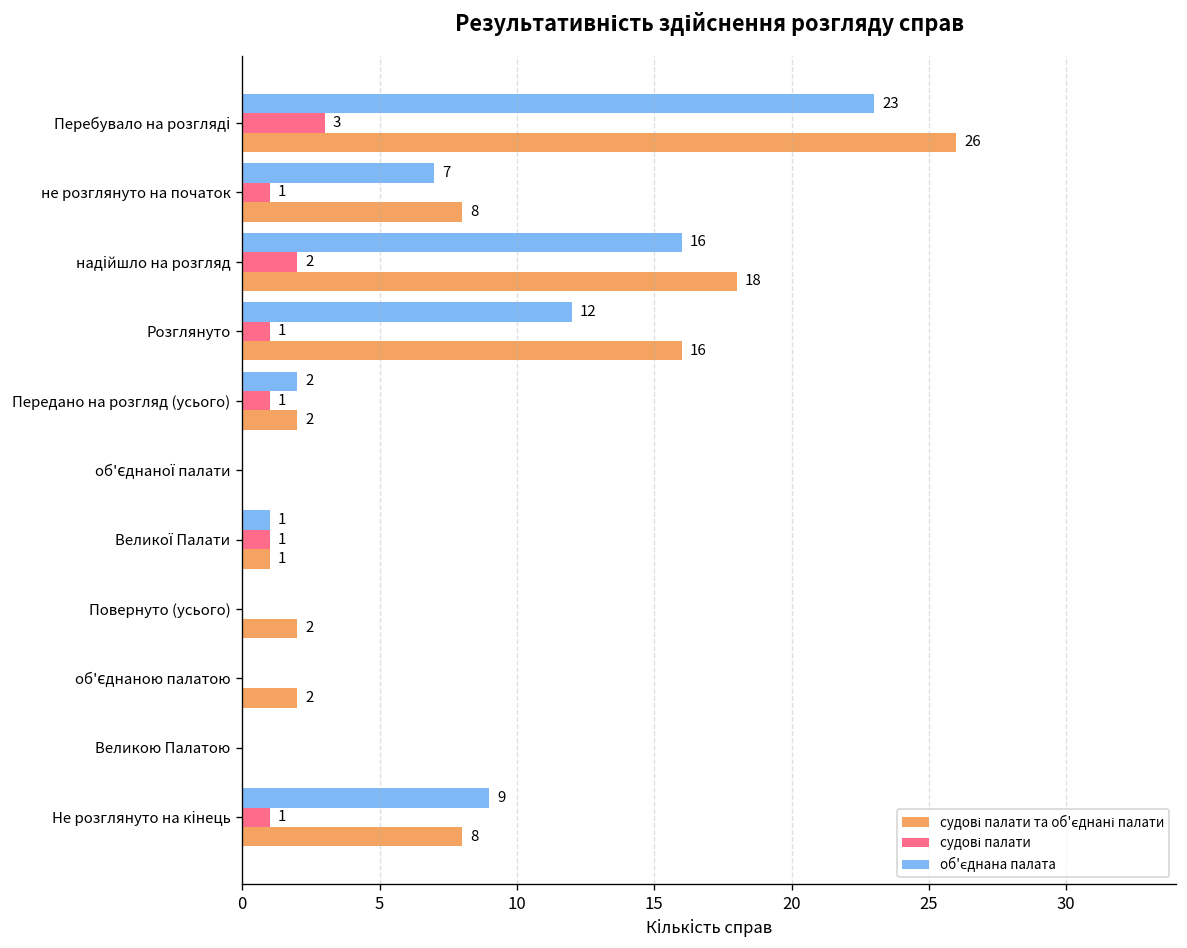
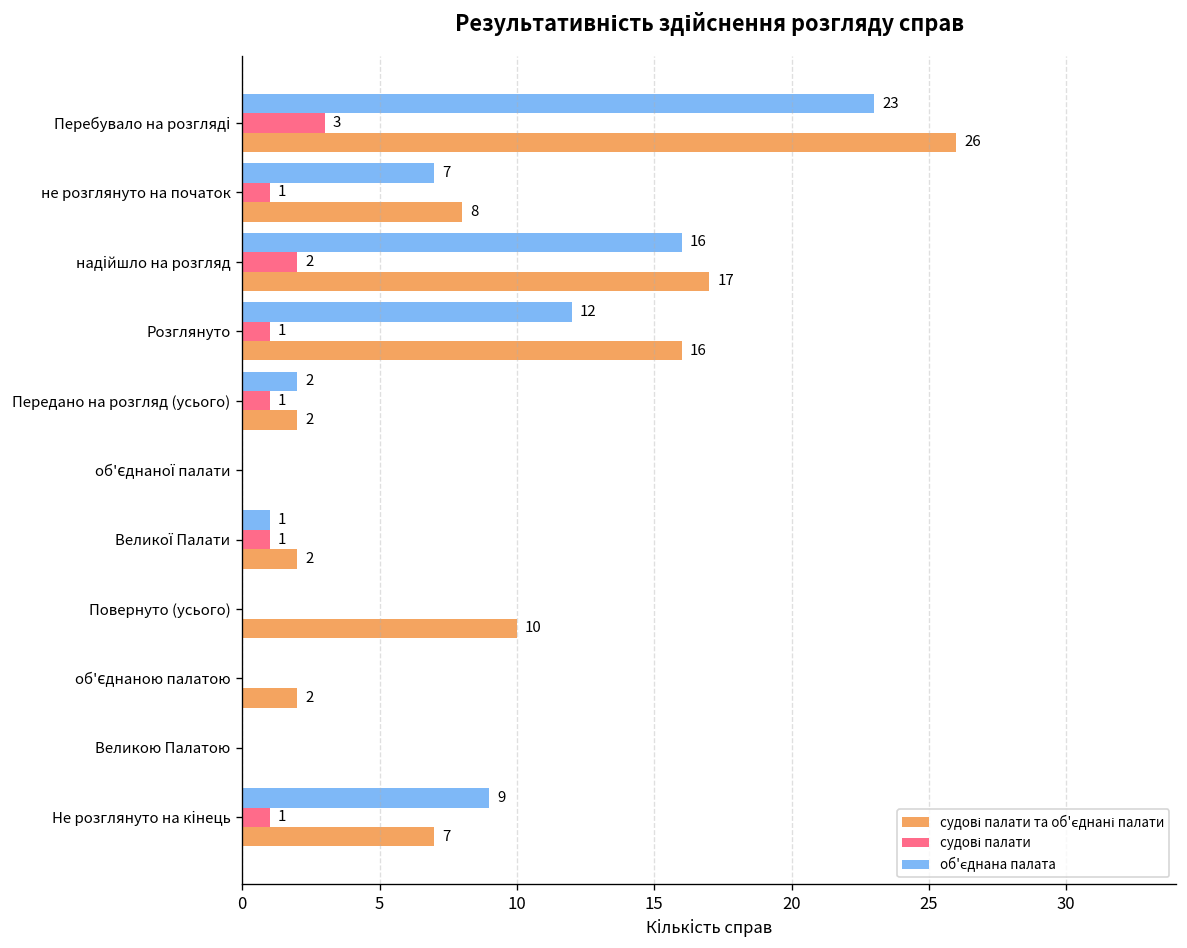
судові палати та об'єднані палати, надійшло на розгляд: 18 -> 17
судові палати та об'єднані палати, Великої Палати: 1 -> 2
судові палати та об'єднані палати, Повернуто (усього): 2 -> 10
судові палати та об'єднані палати, Не розглянуто на кінець: 8 -> 7
